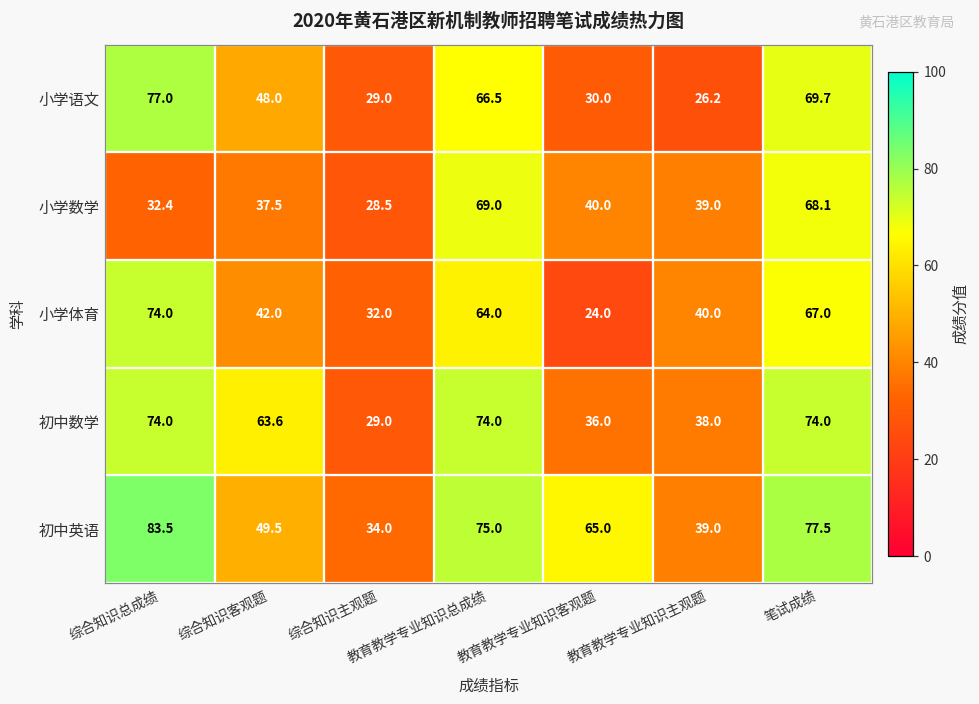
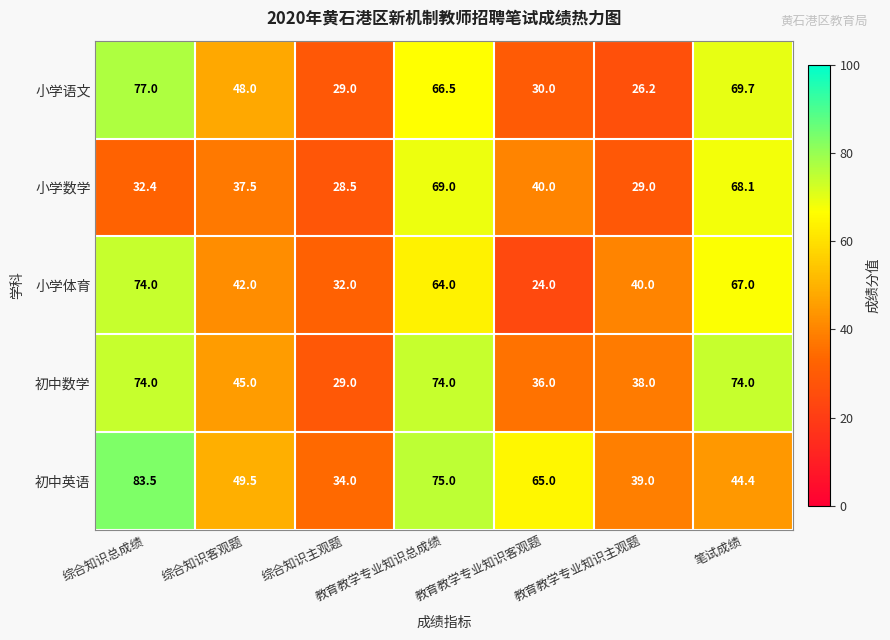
小学数学, 教育教学专业知识主观题: 39.0 -> 29.0
初中数学, 综合知识客观题: 63.6 -> 45.0
初中英语, 笔试成绩: 77.5 -> 44.4
